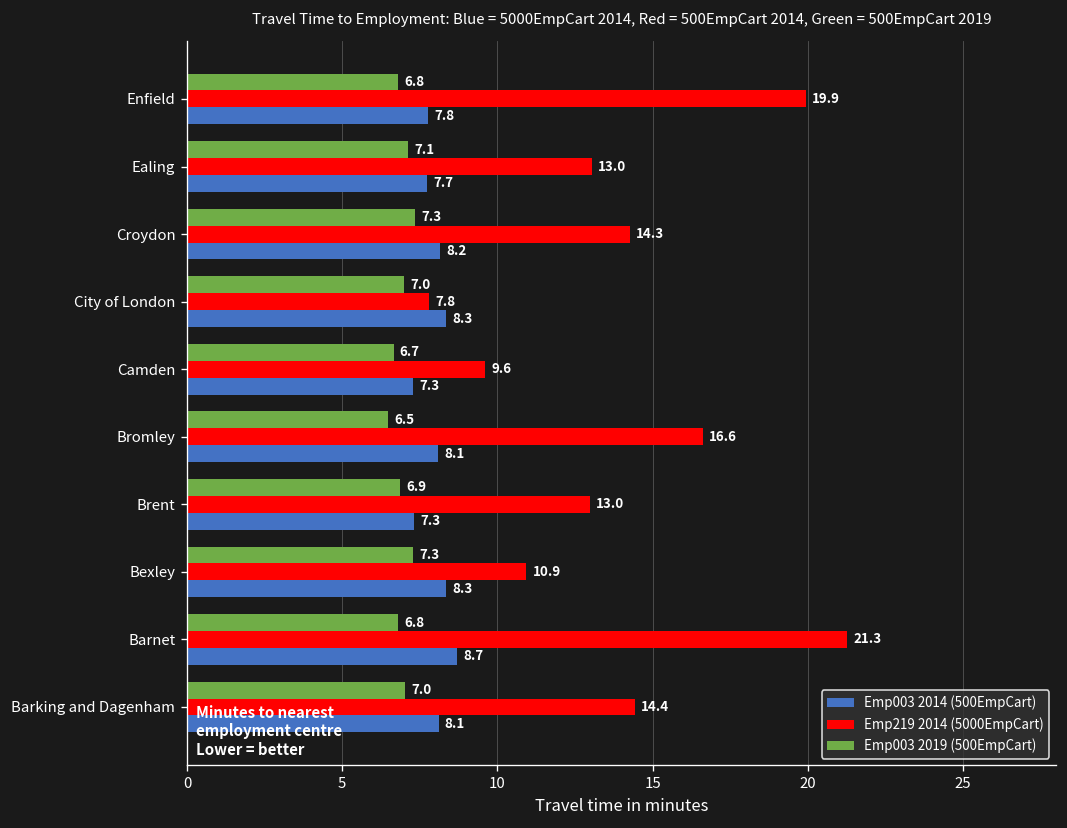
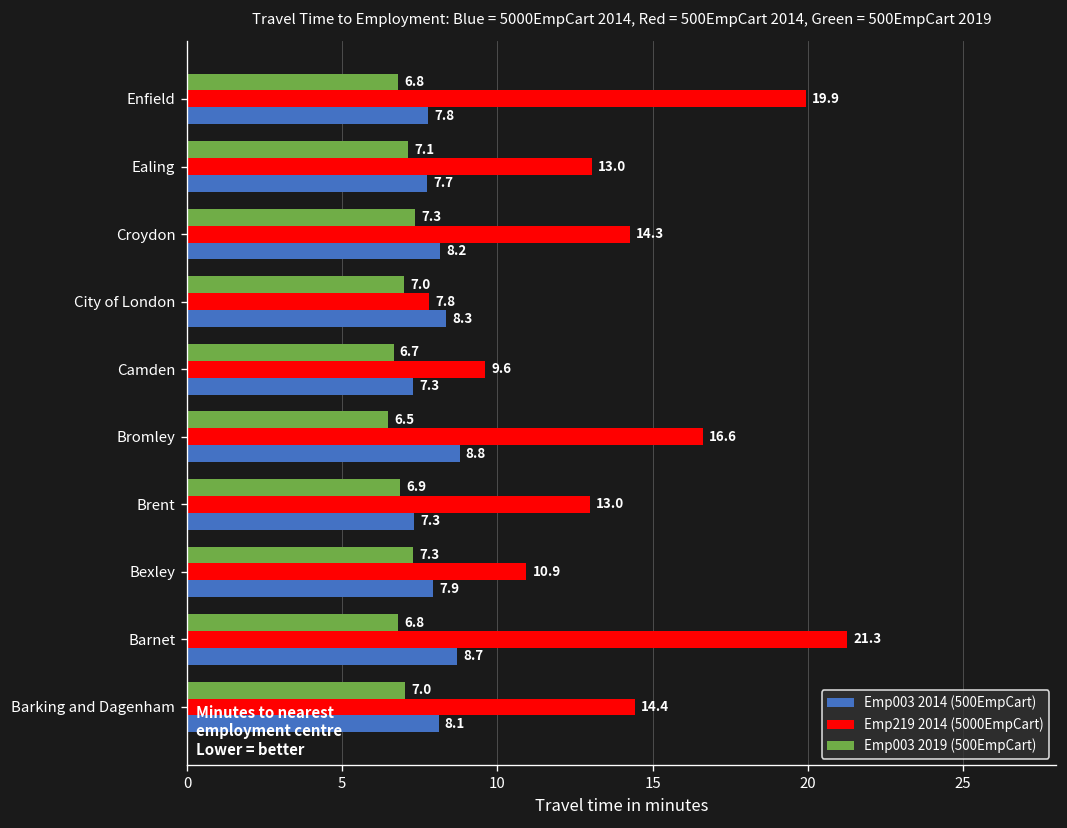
Emp003 2014 (500EmpCart), Bromley: 8.1 -> 8.8
Emp003 2014 (500EmpCart), Bexley: 8.3 -> 7.9
